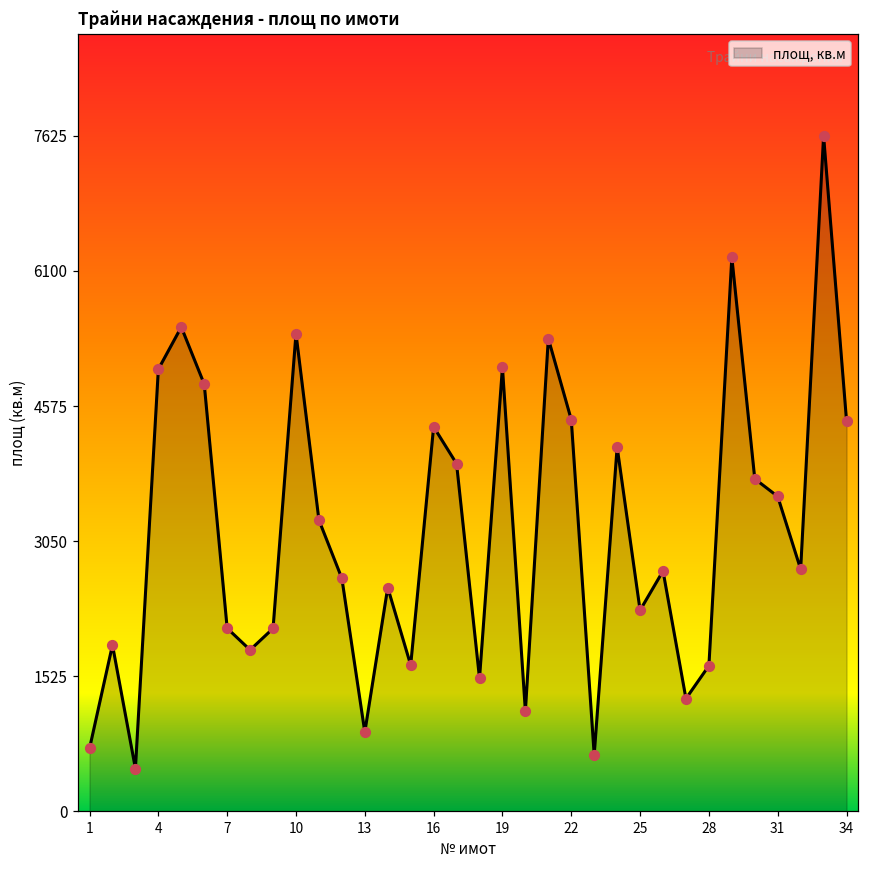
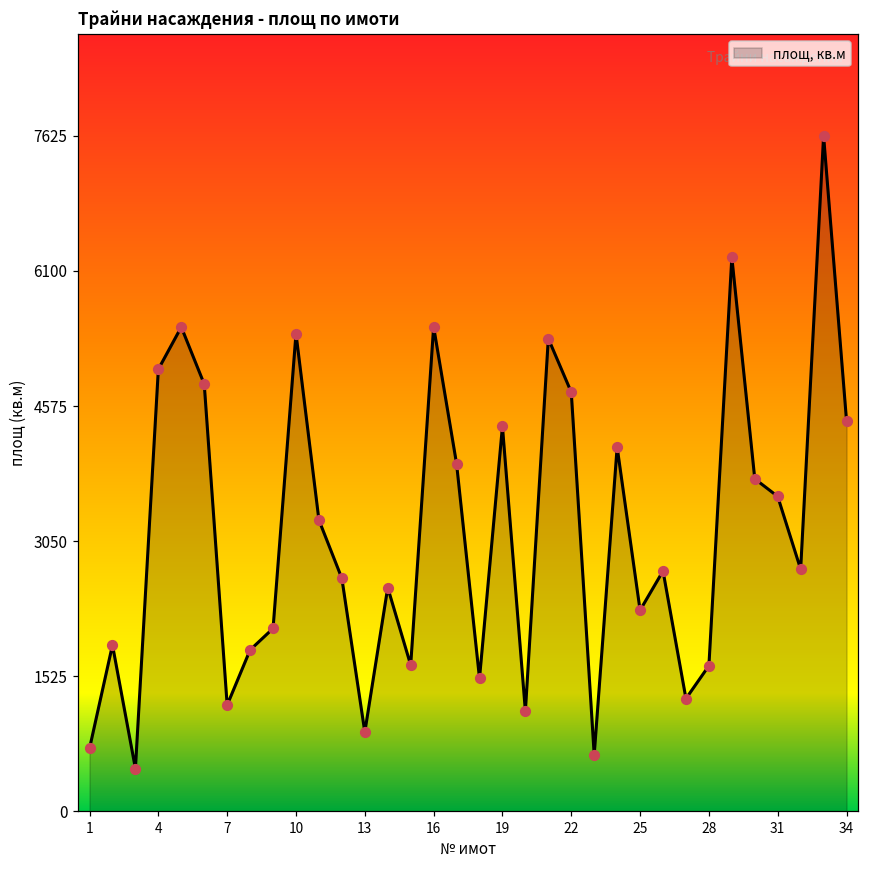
7: 2100 -> 1200
16: 4300 -> 5500
19: 5000 -> 4300
22: 4400 -> 4700
